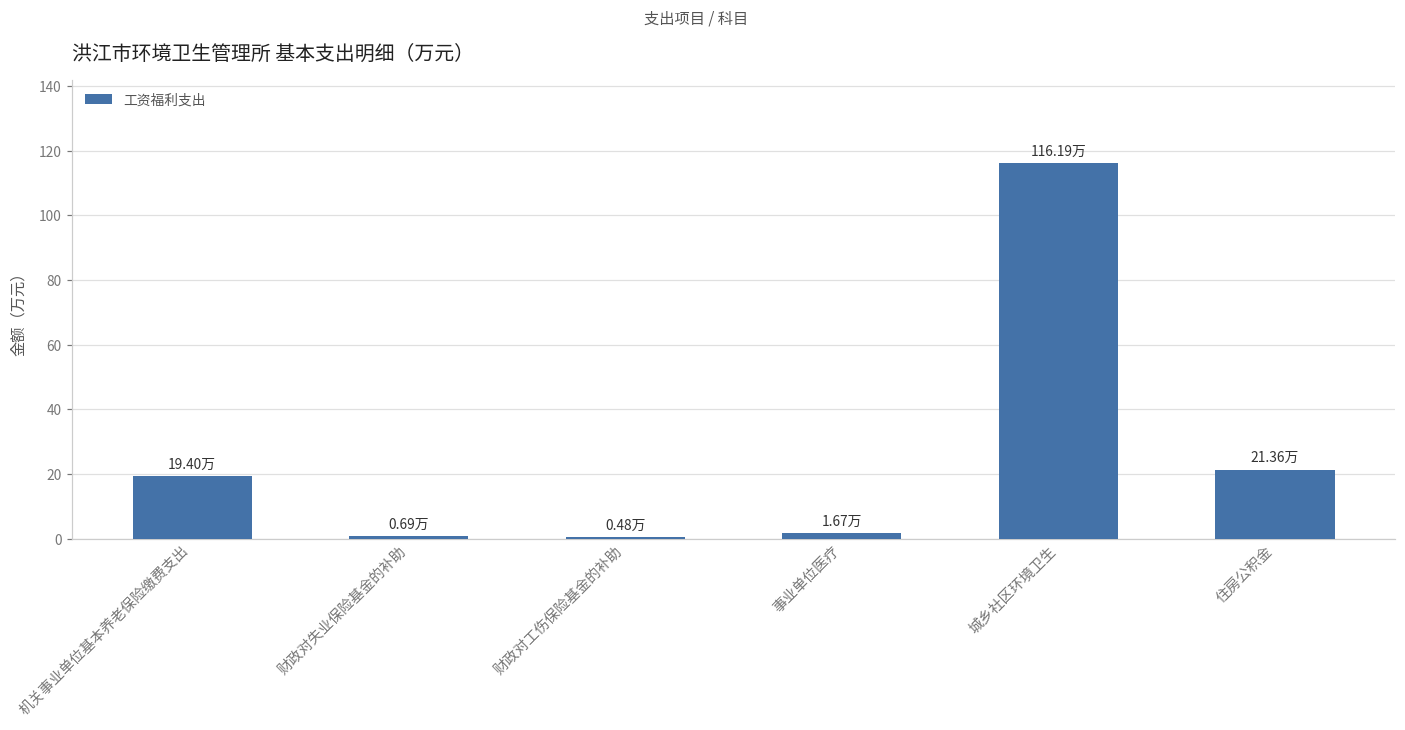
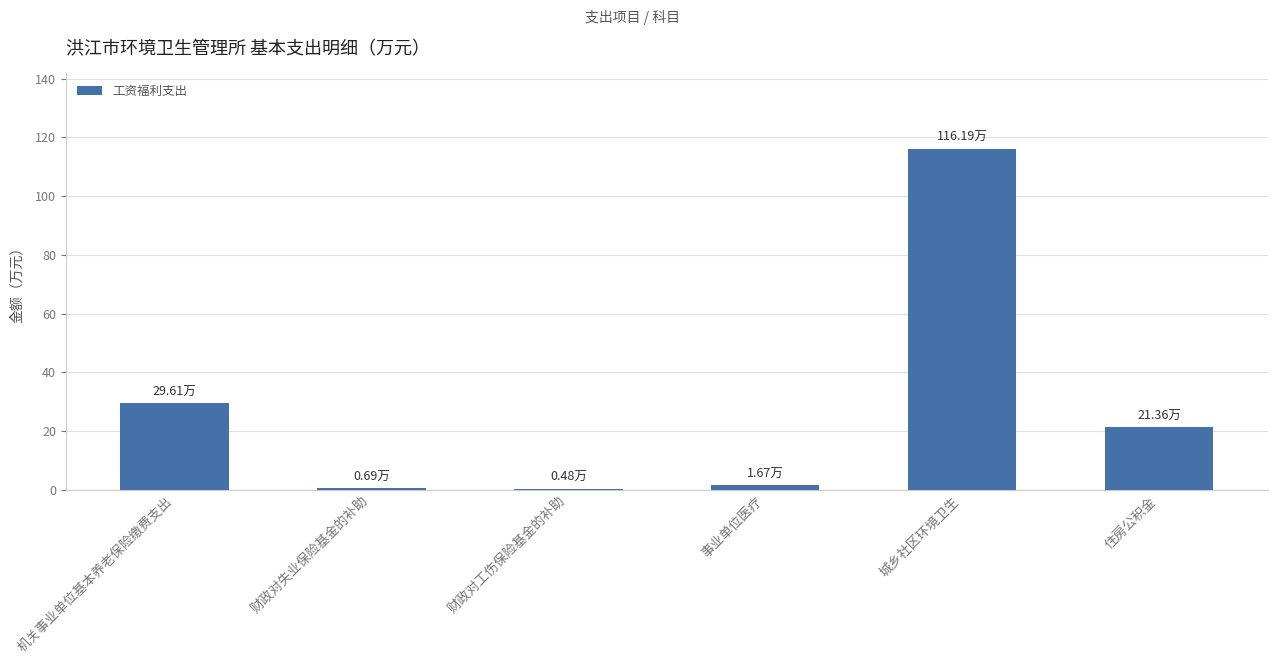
机关事业单位基本养老保险缴费支出: 19.40万 -> 29.61万
